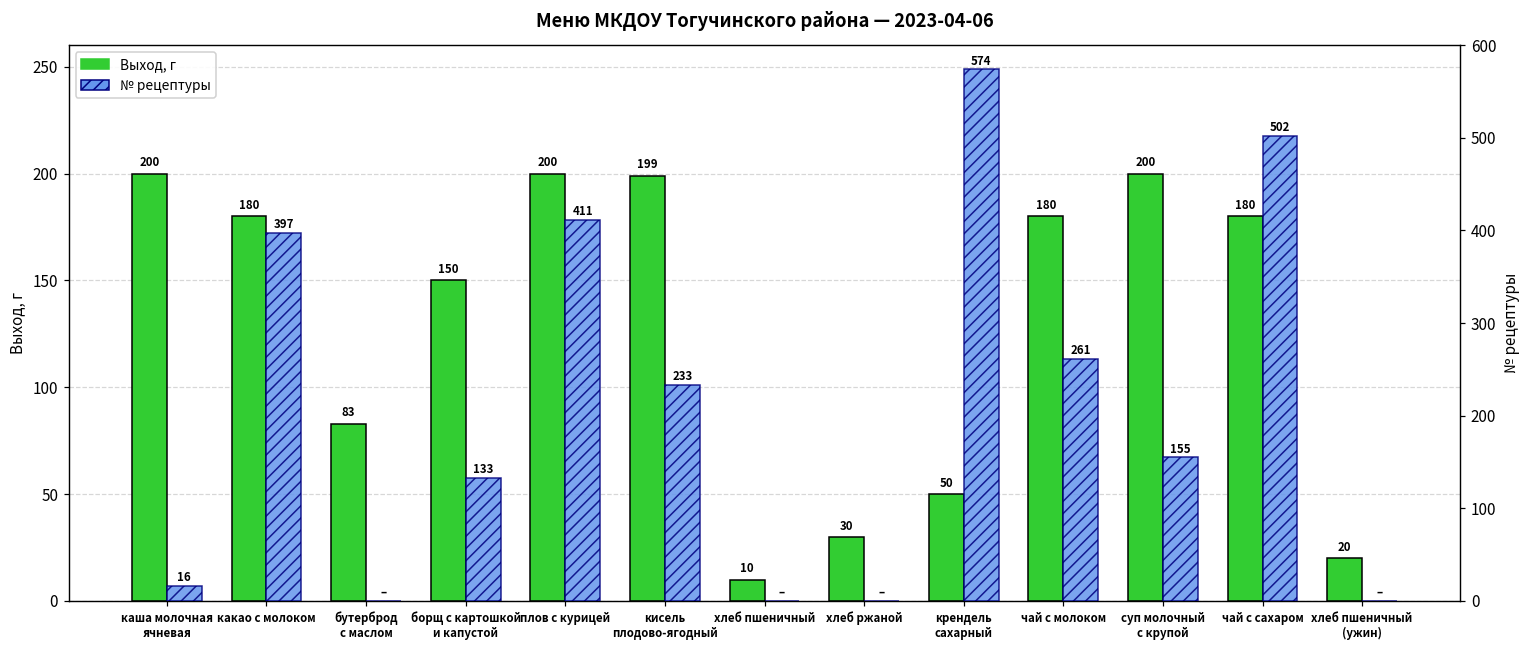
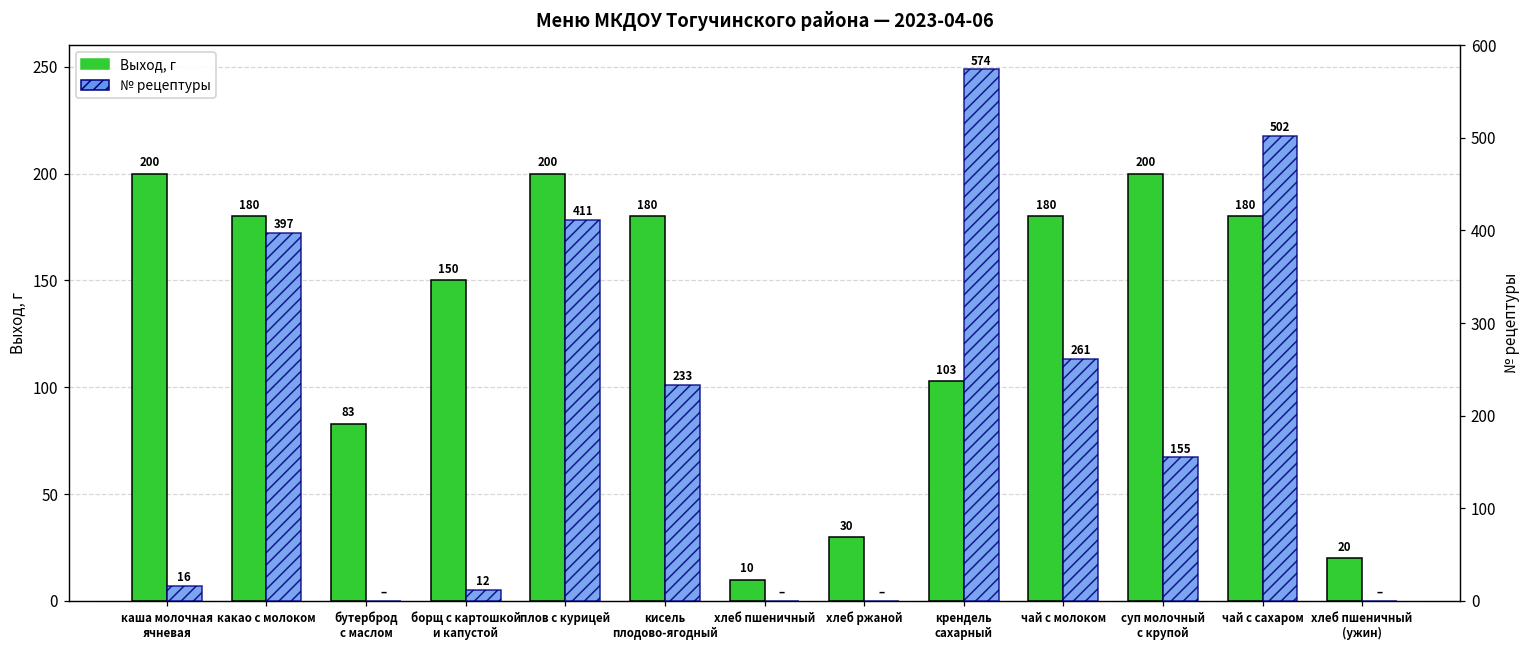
Выход, г, кисель плодово-ягодный: 199 -> 180
Выход, г, крендель сахарный: 50 -> 103
№ рецептуры, борщ с картошкой и капустой: 133 -> 12
